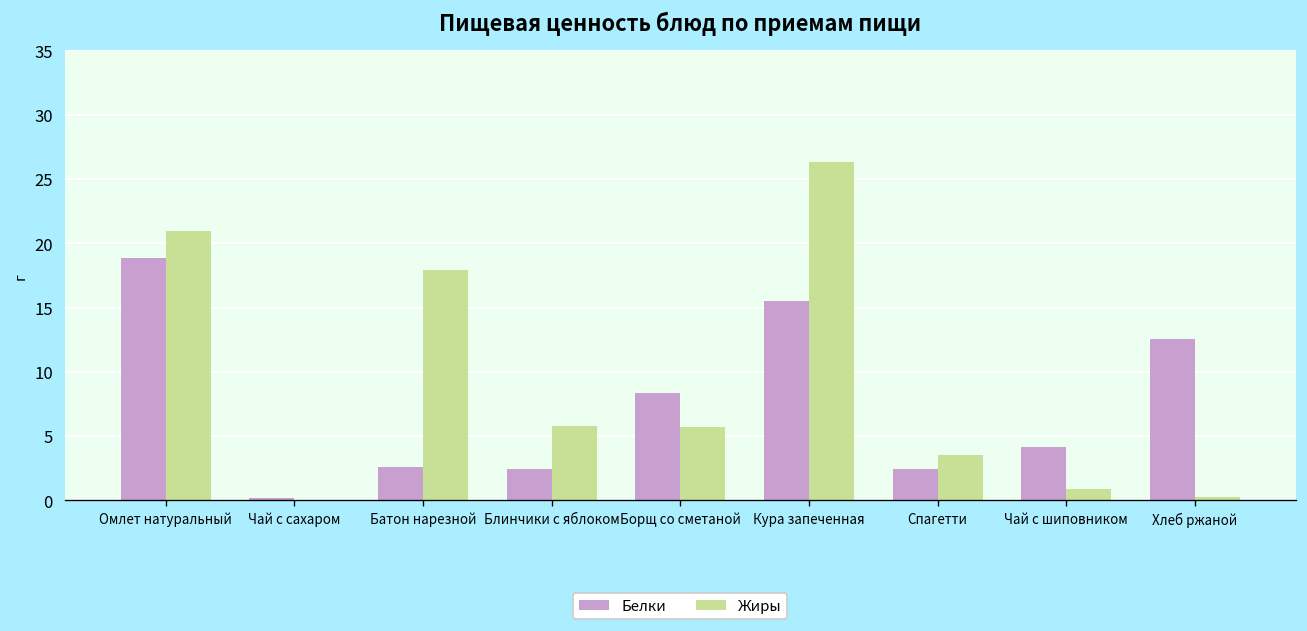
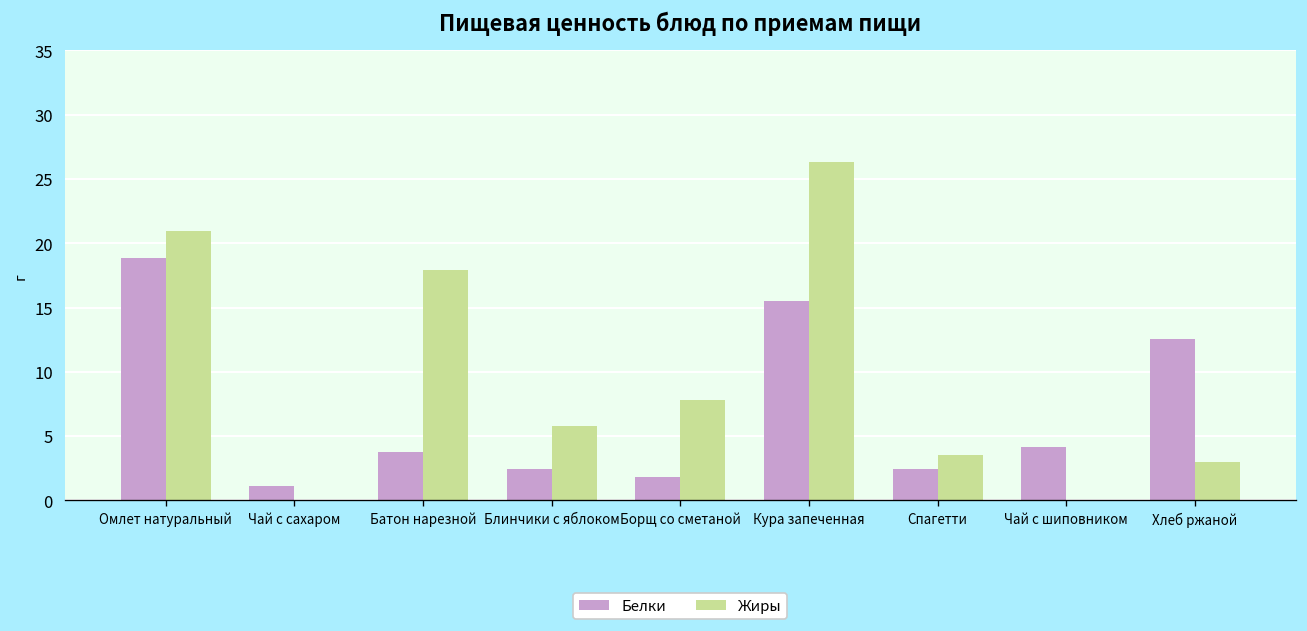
Белки, Чай с сахаром: 0.2 -> 1.1
Белки, Батон нарезной: 2.6 -> 3.8
Белки, Борщ со сметаной: 8.4 -> 1.8
Жиры, Борщ со сметаной: 5.7 -> 7.8
Жиры, Чай с шиповником: 0.9 -> 0.0
Жиры, Хлеб ржаной: 0.3 -> 3.0
